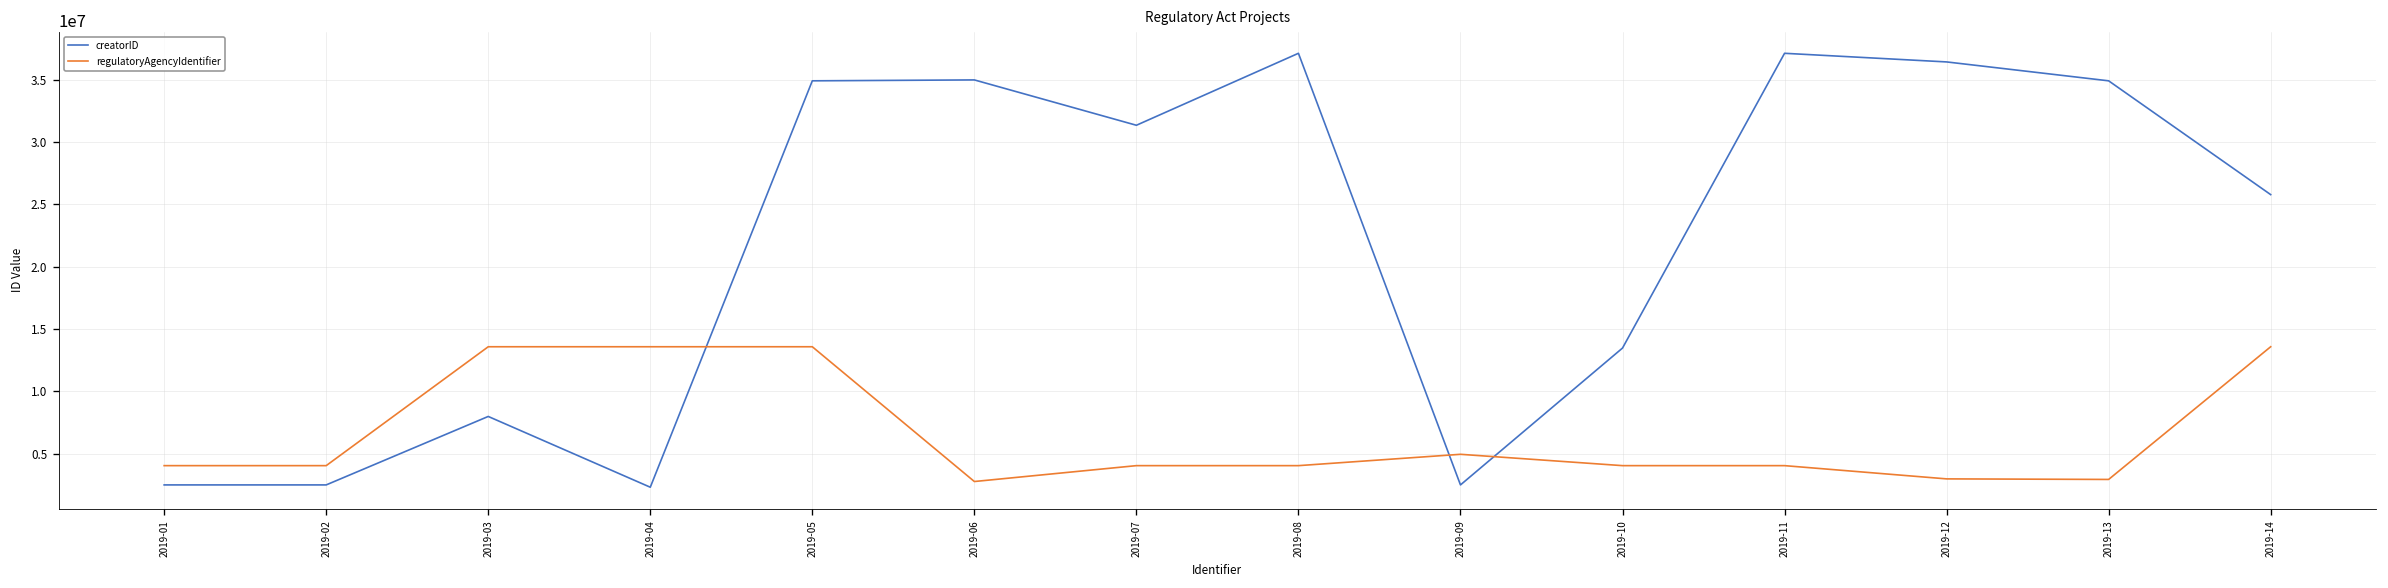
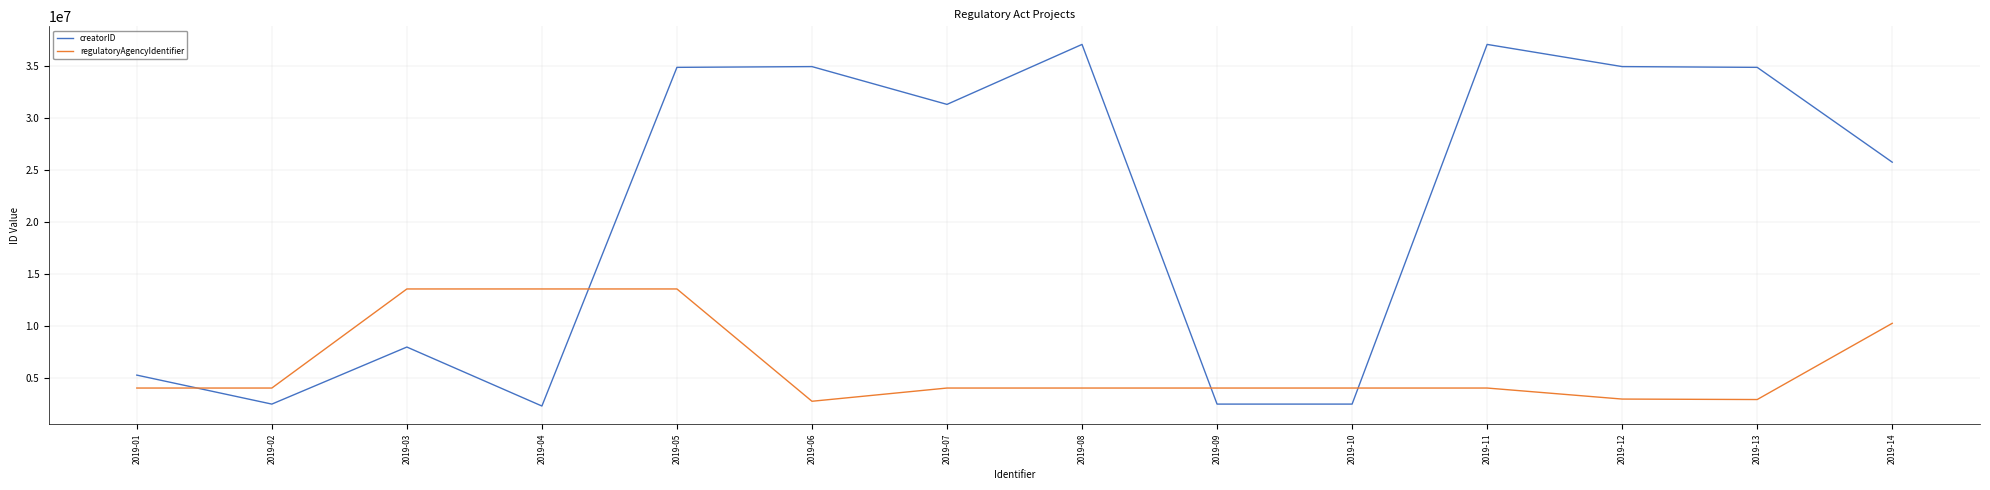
creatorID, 2019-01: 2500000 -> 5300000
regulatoryAgencyIdentifier, 2019-09: 5000000 -> 4000000
creatorID, 2019-10: 13500000 -> 2500000
creatorID, 2019-12: 36400000 -> 35000000
regulatoryAgencyIdentifier, 2019-14: 13600000 -> 10300000
